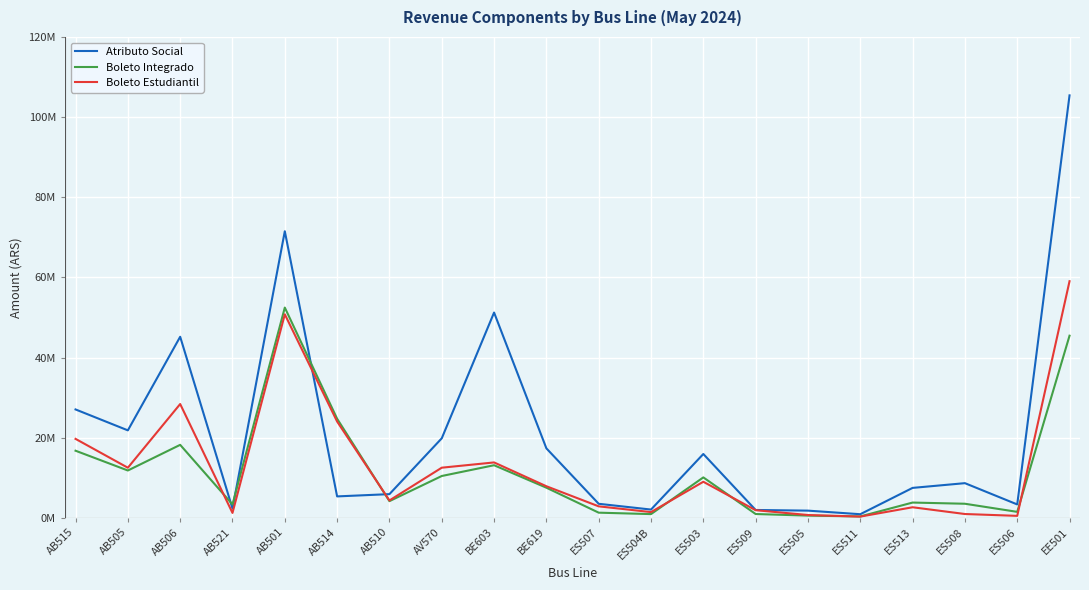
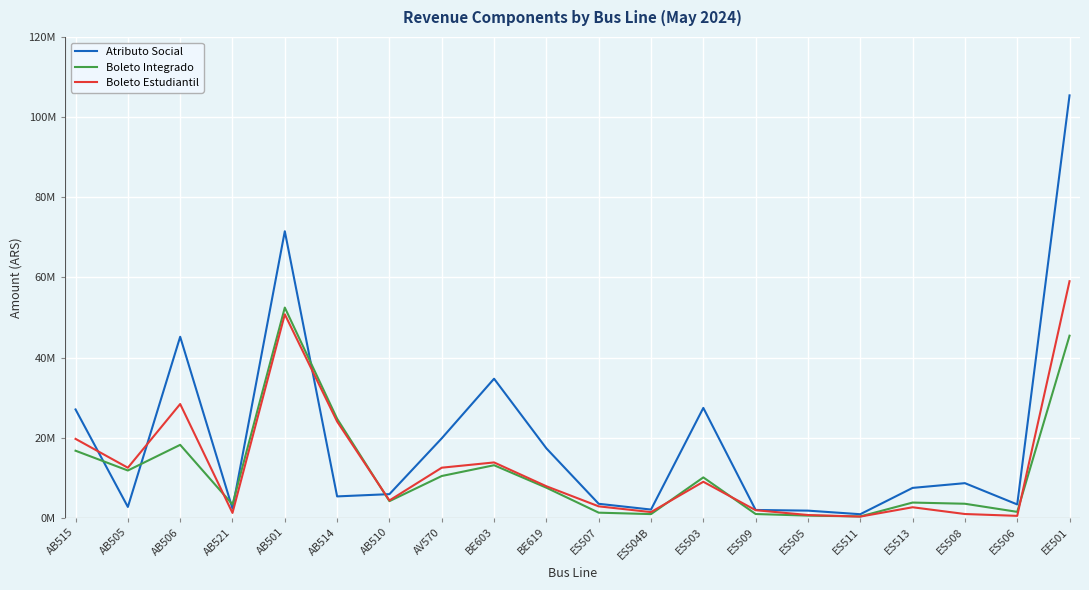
Atributo Social, AB505: 22000000 -> 3000000
Atributo Social, BE603: 51000000 -> 35000000
Atributo Social, ES503: 16000000 -> 27000000
